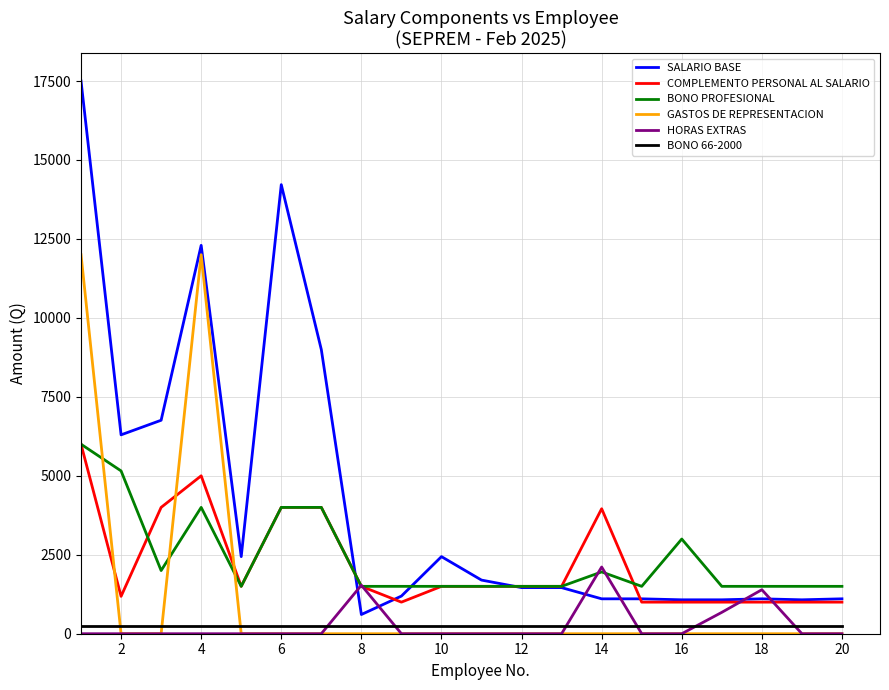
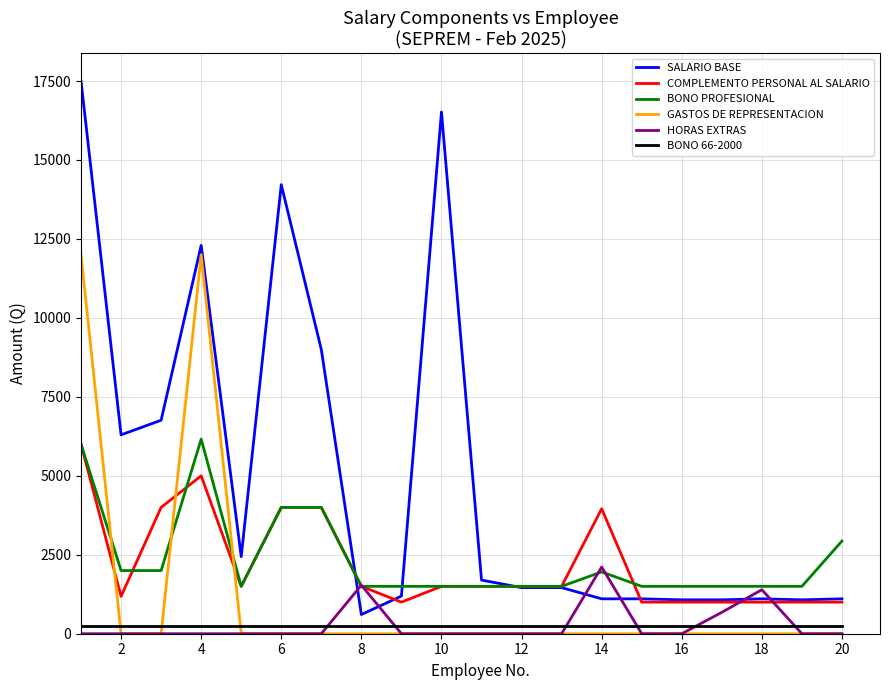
BONO PROFESIONAL, 2: 5200 -> 2000
BONO PROFESIONAL, 4: 4000 -> 6200
SALARIO BASE, 10: 2400 -> 16500
BONO PROFESIONAL, 16: 3000 -> 1500
BONO PROFESIONAL, 20: 1500 -> 2900
